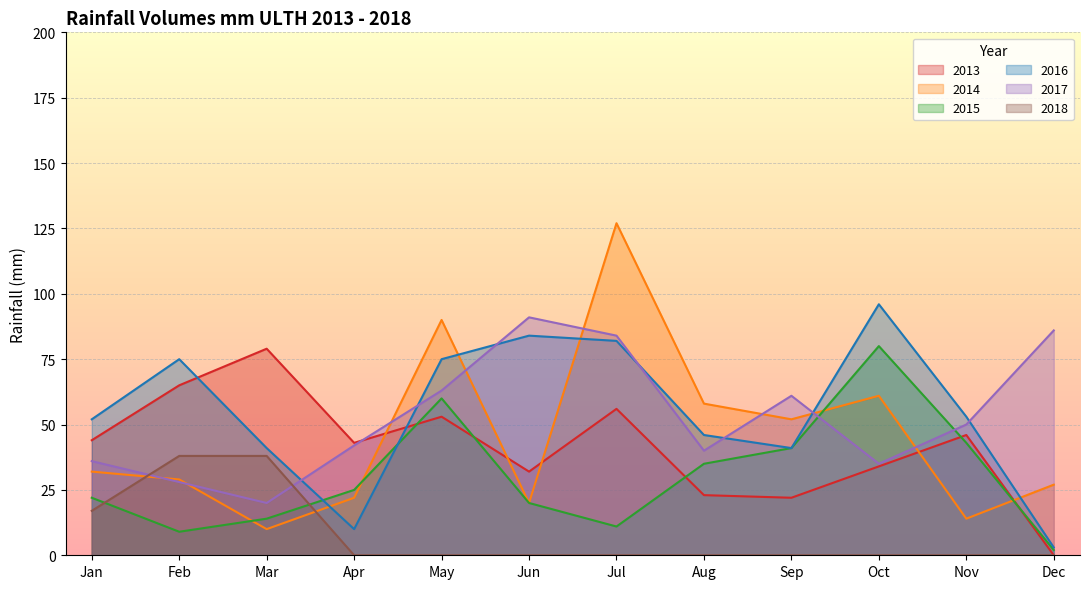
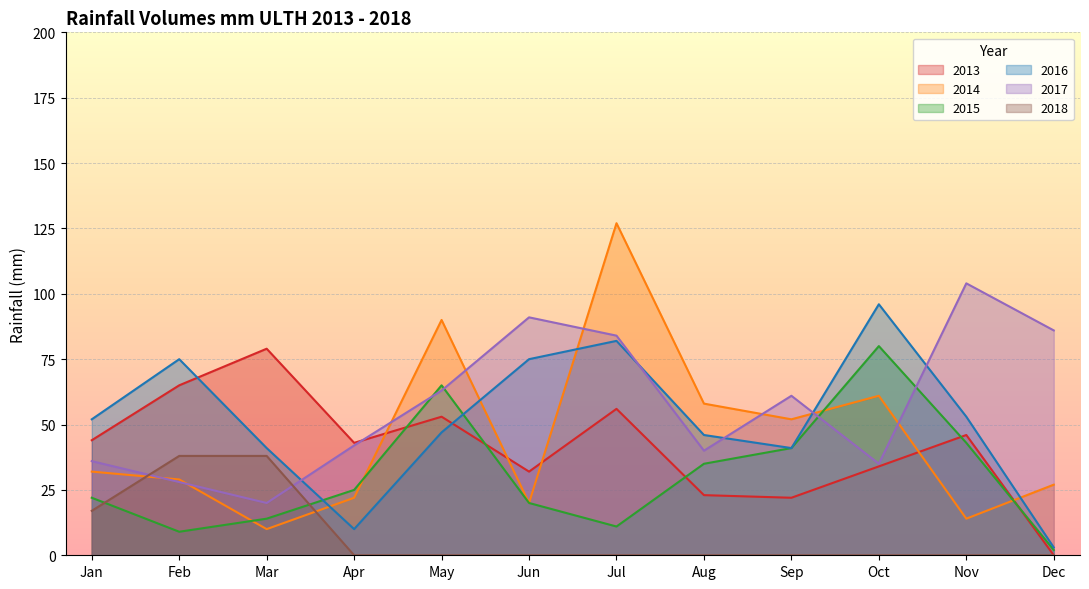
2015, May: 60 -> 65
2016, May: 75 -> 47
2016, Jun: 84 -> 75
2017, Nov: 50 -> 104
